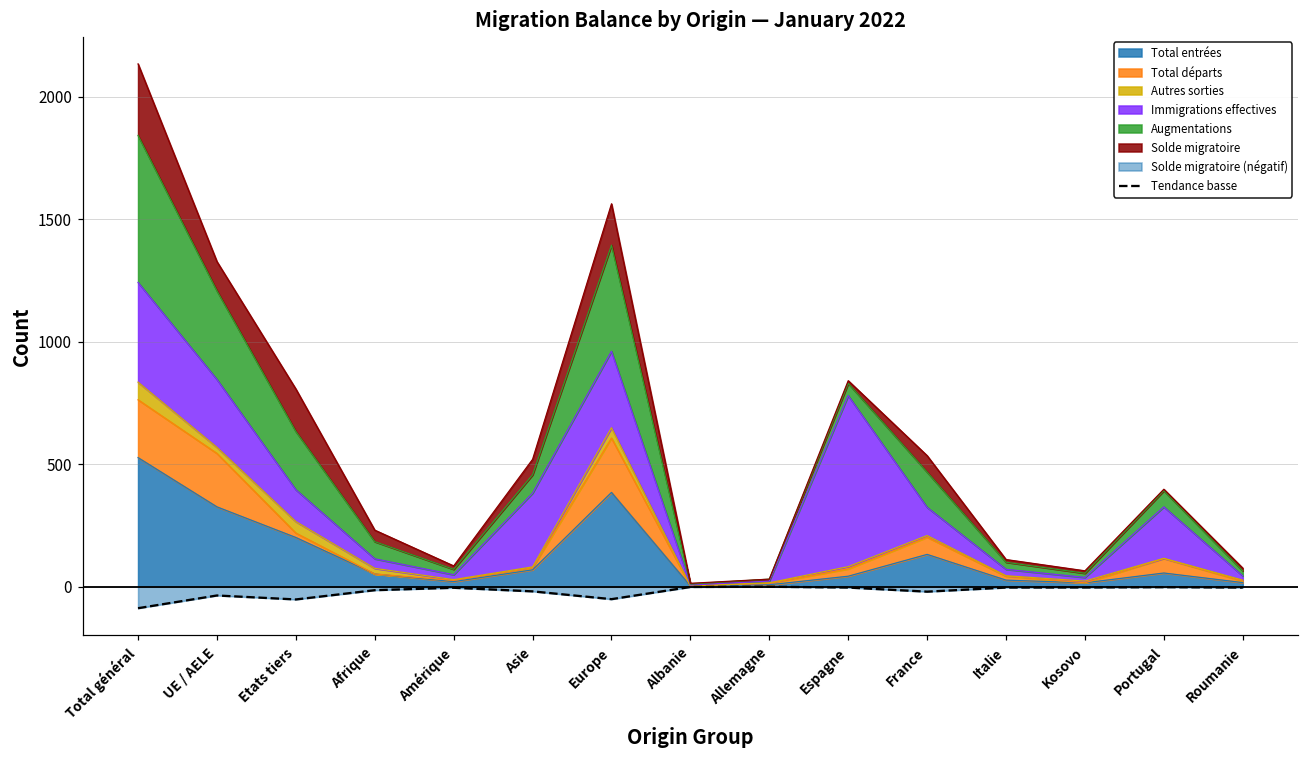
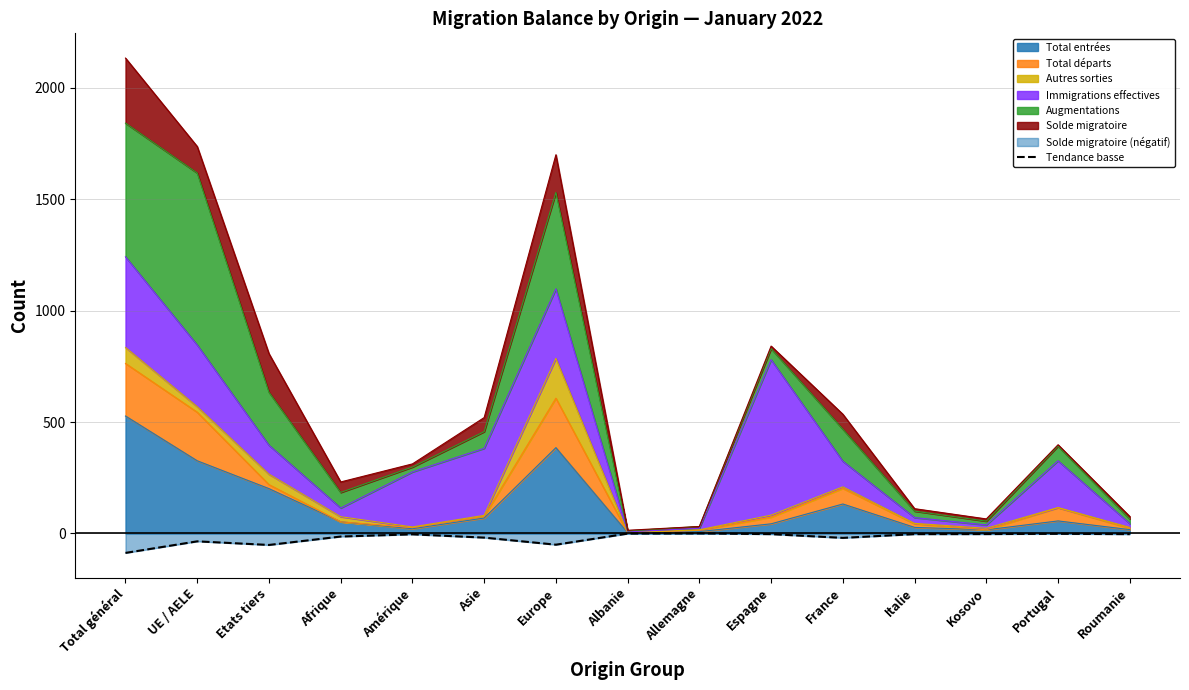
Augmentations, UE / AELE: 360 -> 770
Immigrations effectives, Amérique: 20 -> 250
Autres sorties, Europe: 40 -> 180
